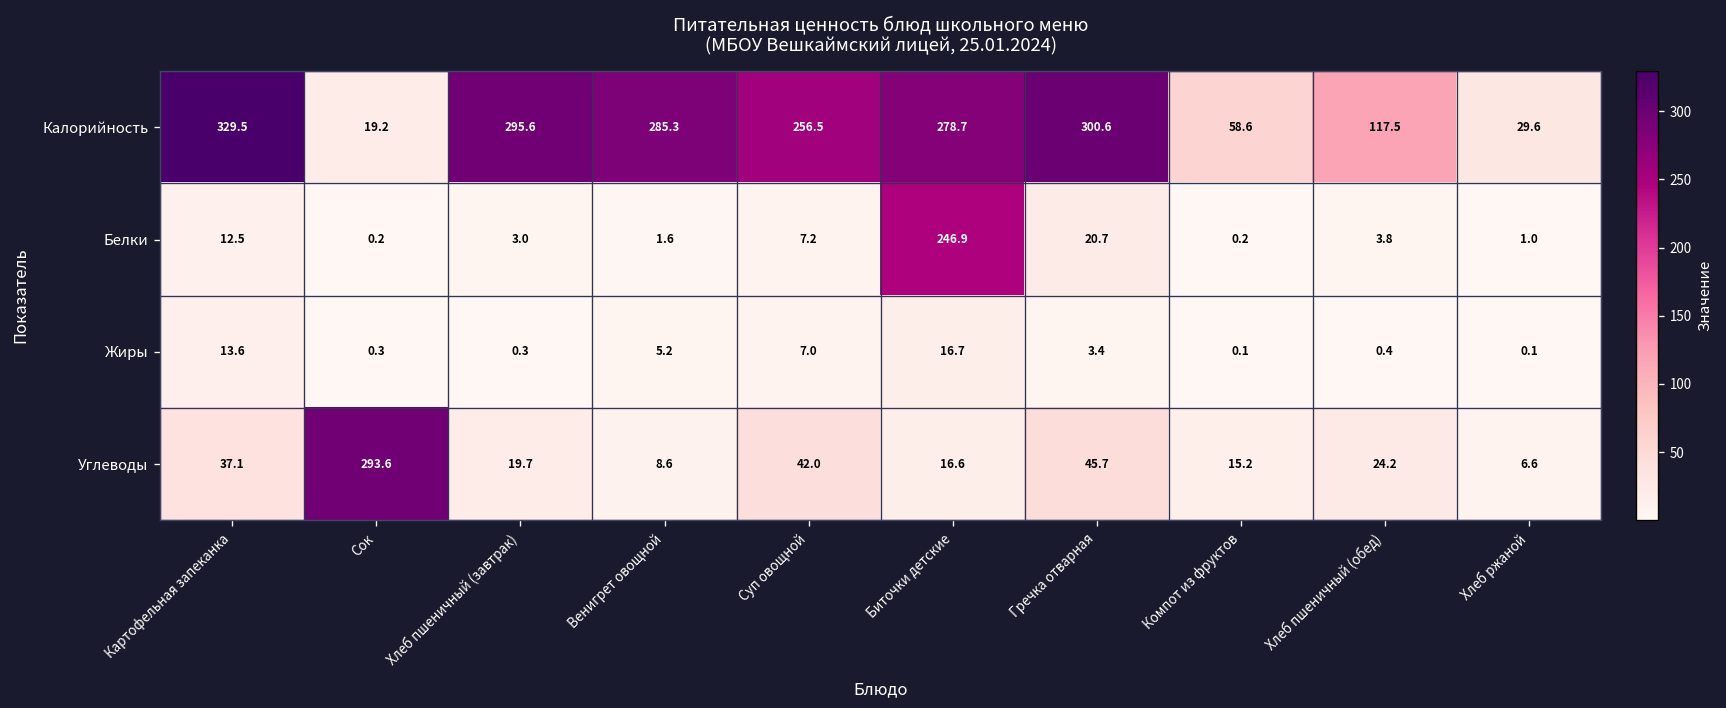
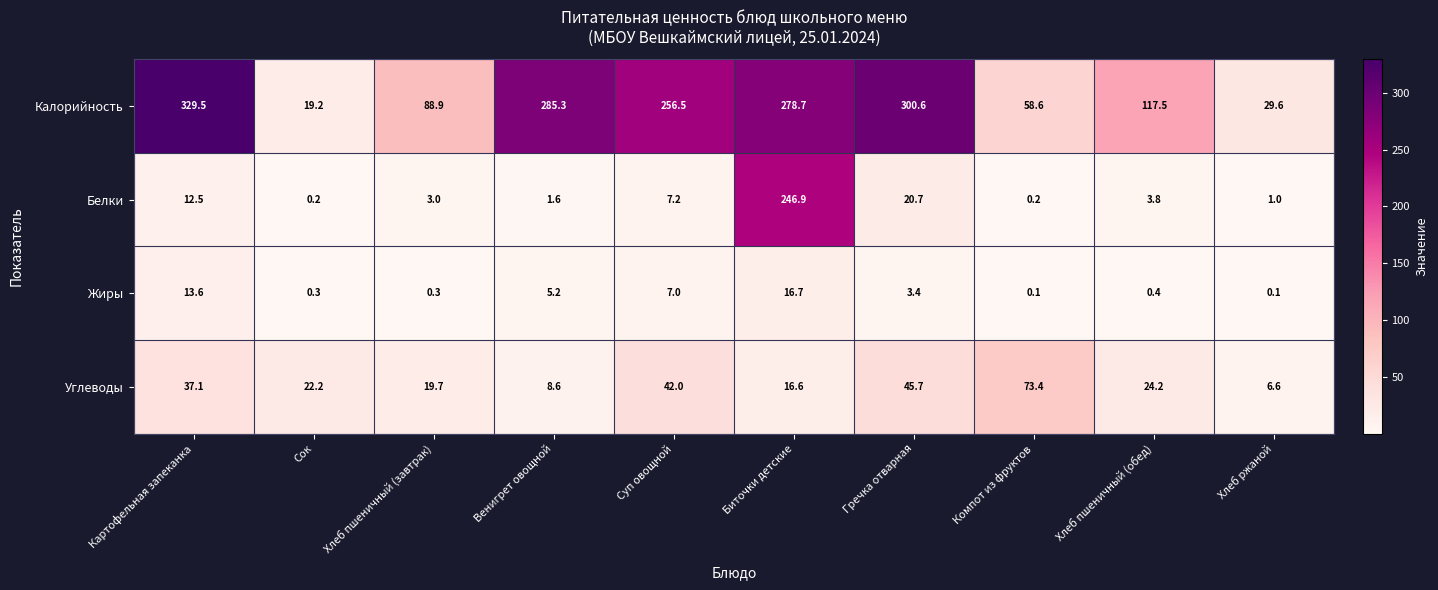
Калорийность, Хлеб пшеничный (завтрак): 295.6 -> 88.9
Углеводы, Сок: 293.6 -> 22.2
Углеводы, Компот из фруктов: 15.2 -> 73.4
